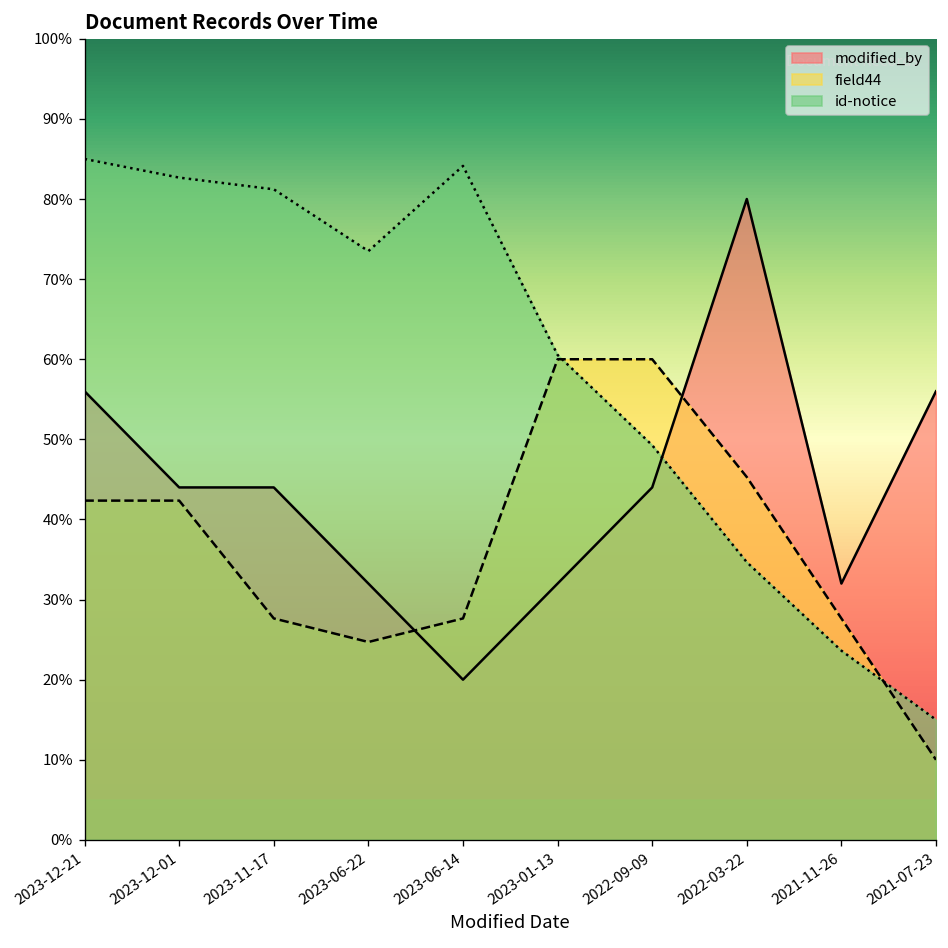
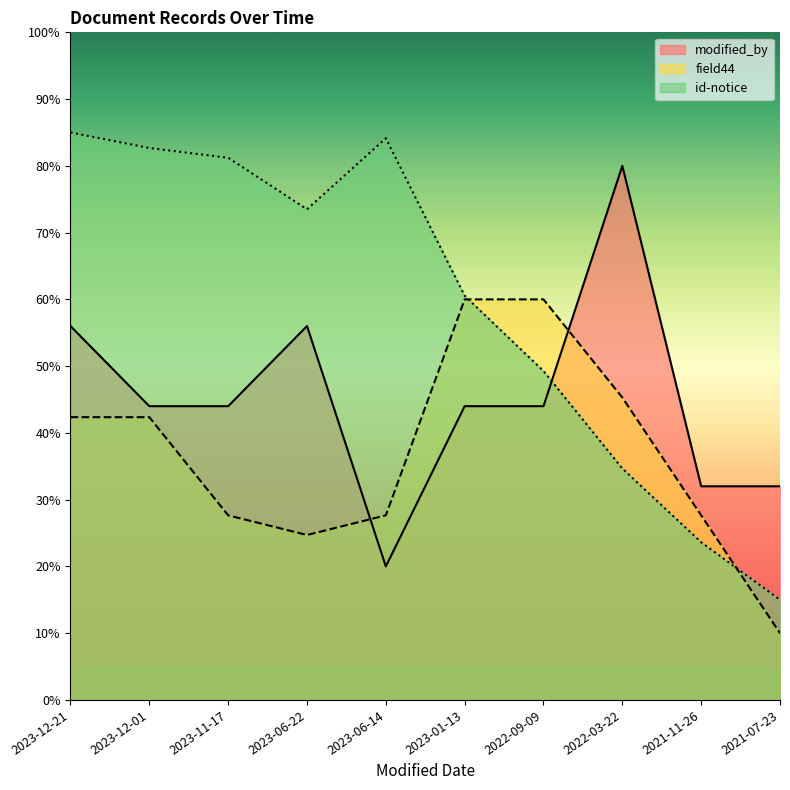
modified_by, 2023-06-22: 32% -> 56%
modified_by, 2023-01-13: 32% -> 44%
modified_by, 2021-07-23: 56% -> 32%
